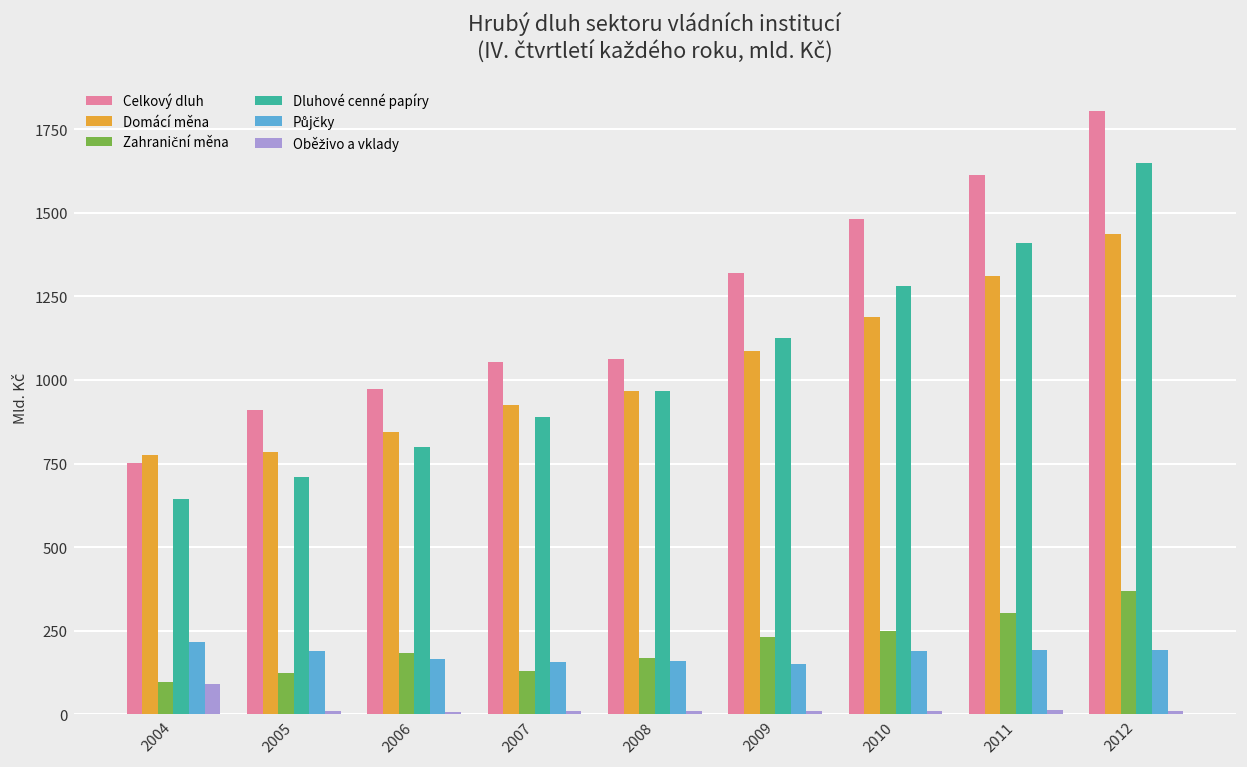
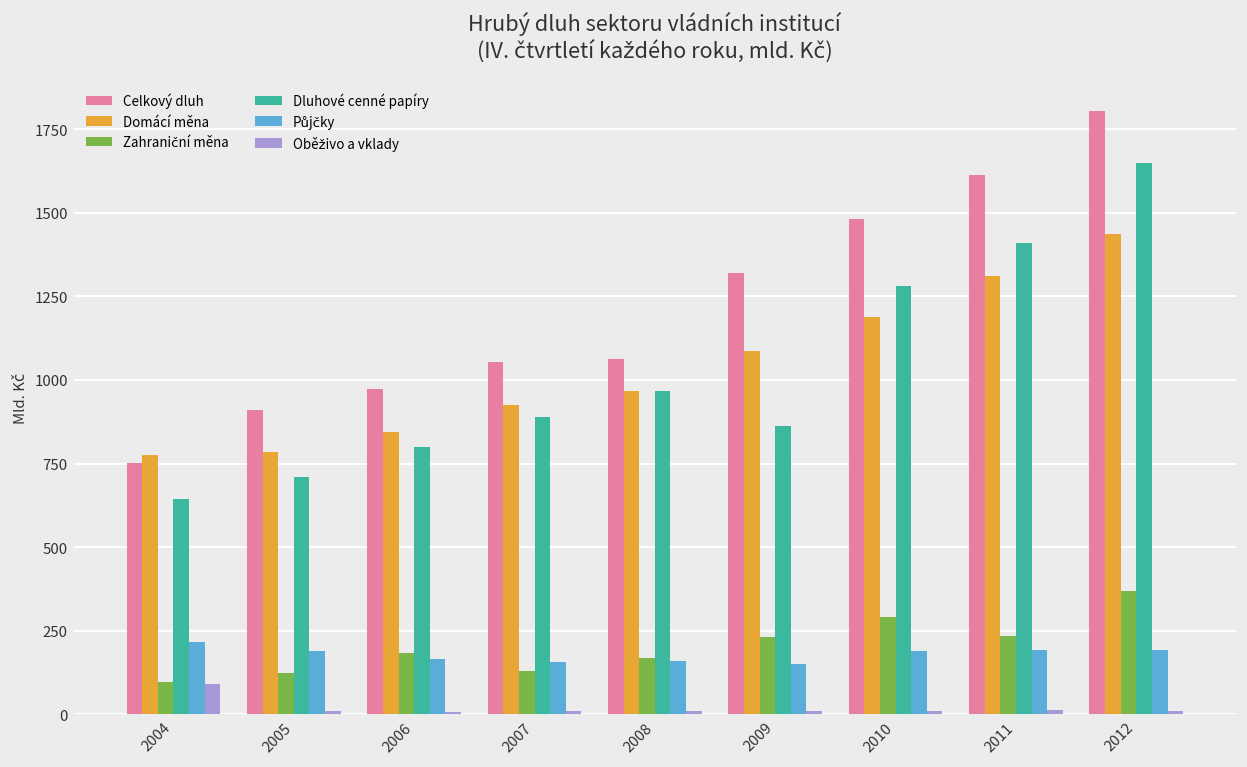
Dluhové cenné papíry, 2009: 1130 -> 860
Zahraniční měna, 2010: 250 -> 290
Zahraniční měna, 2011: 300 -> 230
